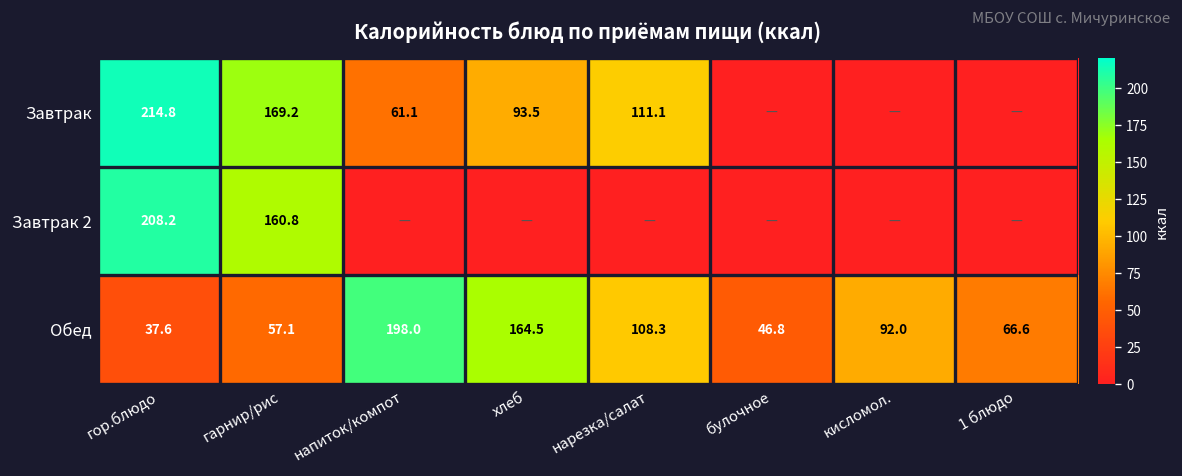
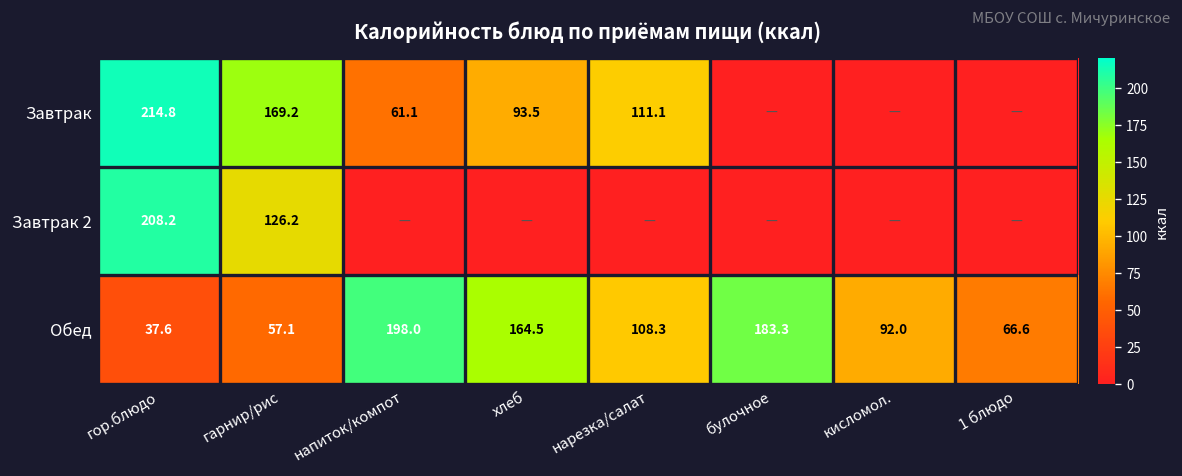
Завтрак 2, гарнир/рис: 160.8 -> 126.2
Обед, булочное: 46.8 -> 183.3
